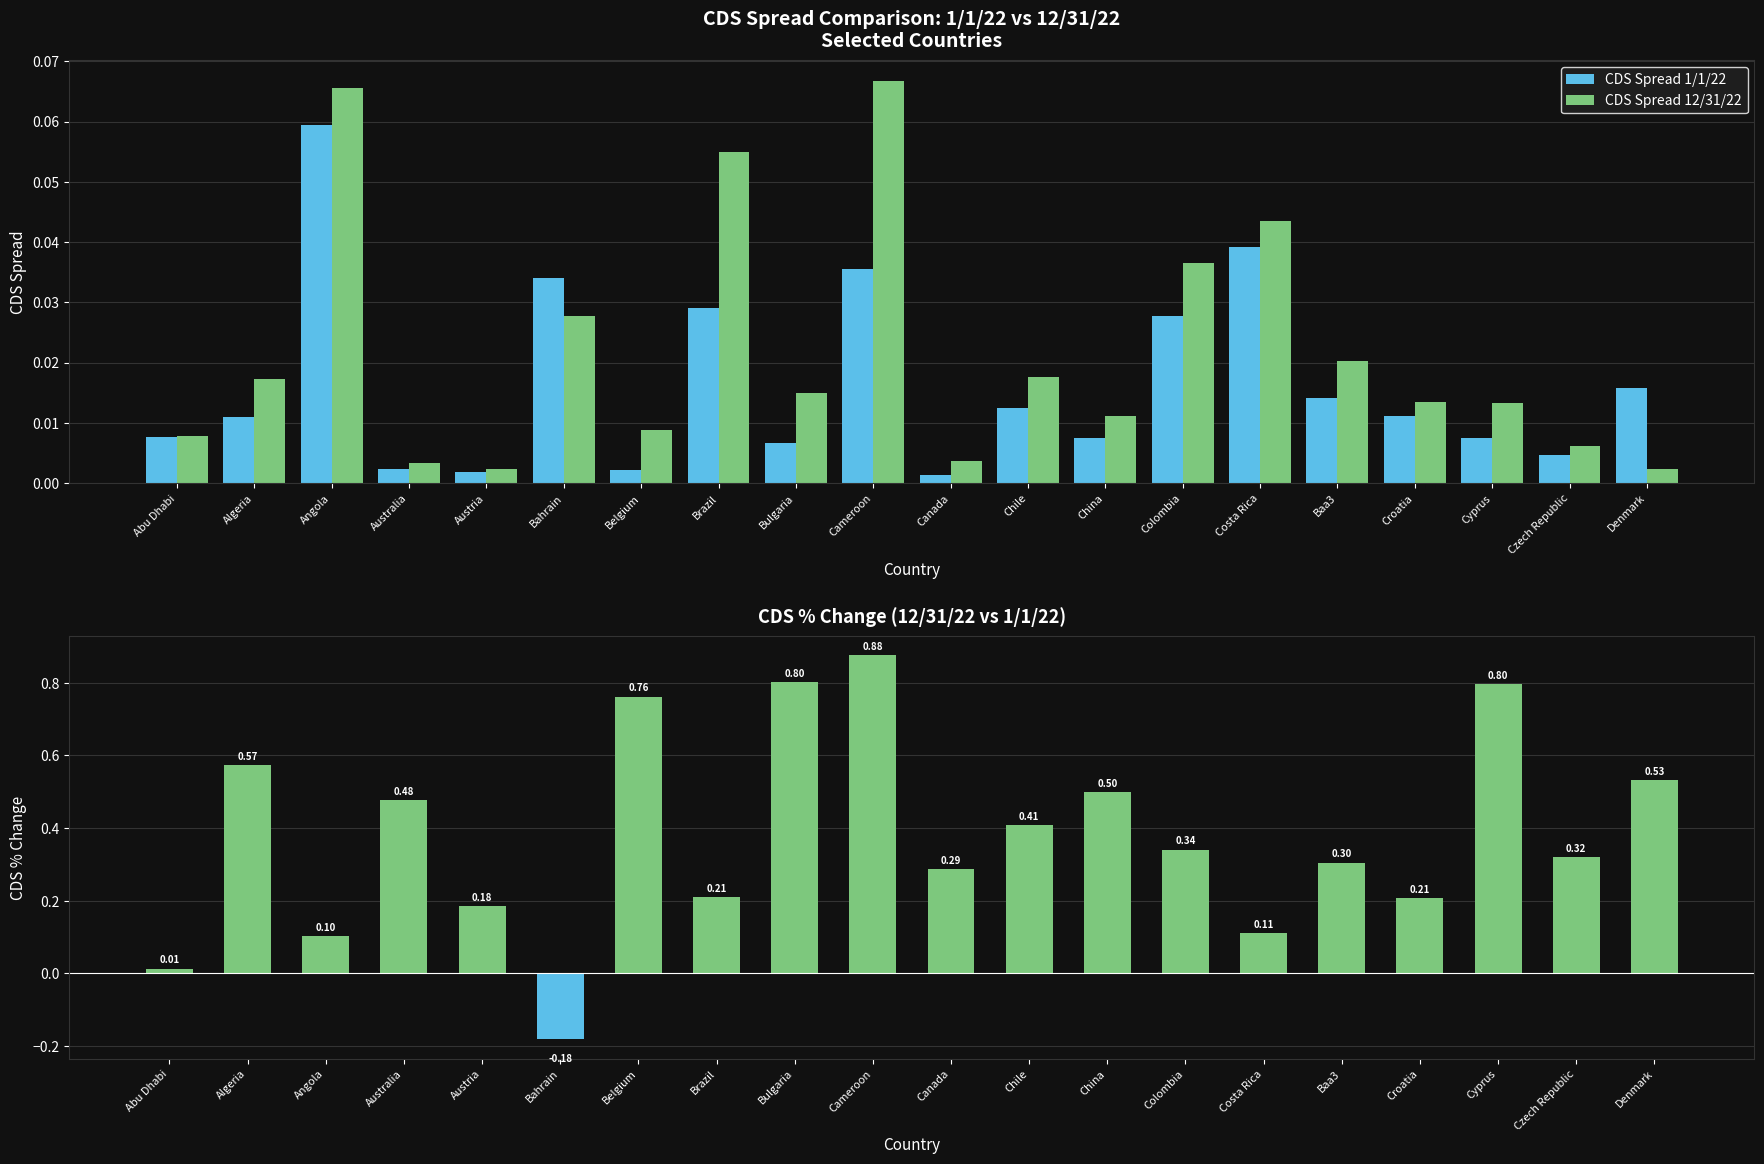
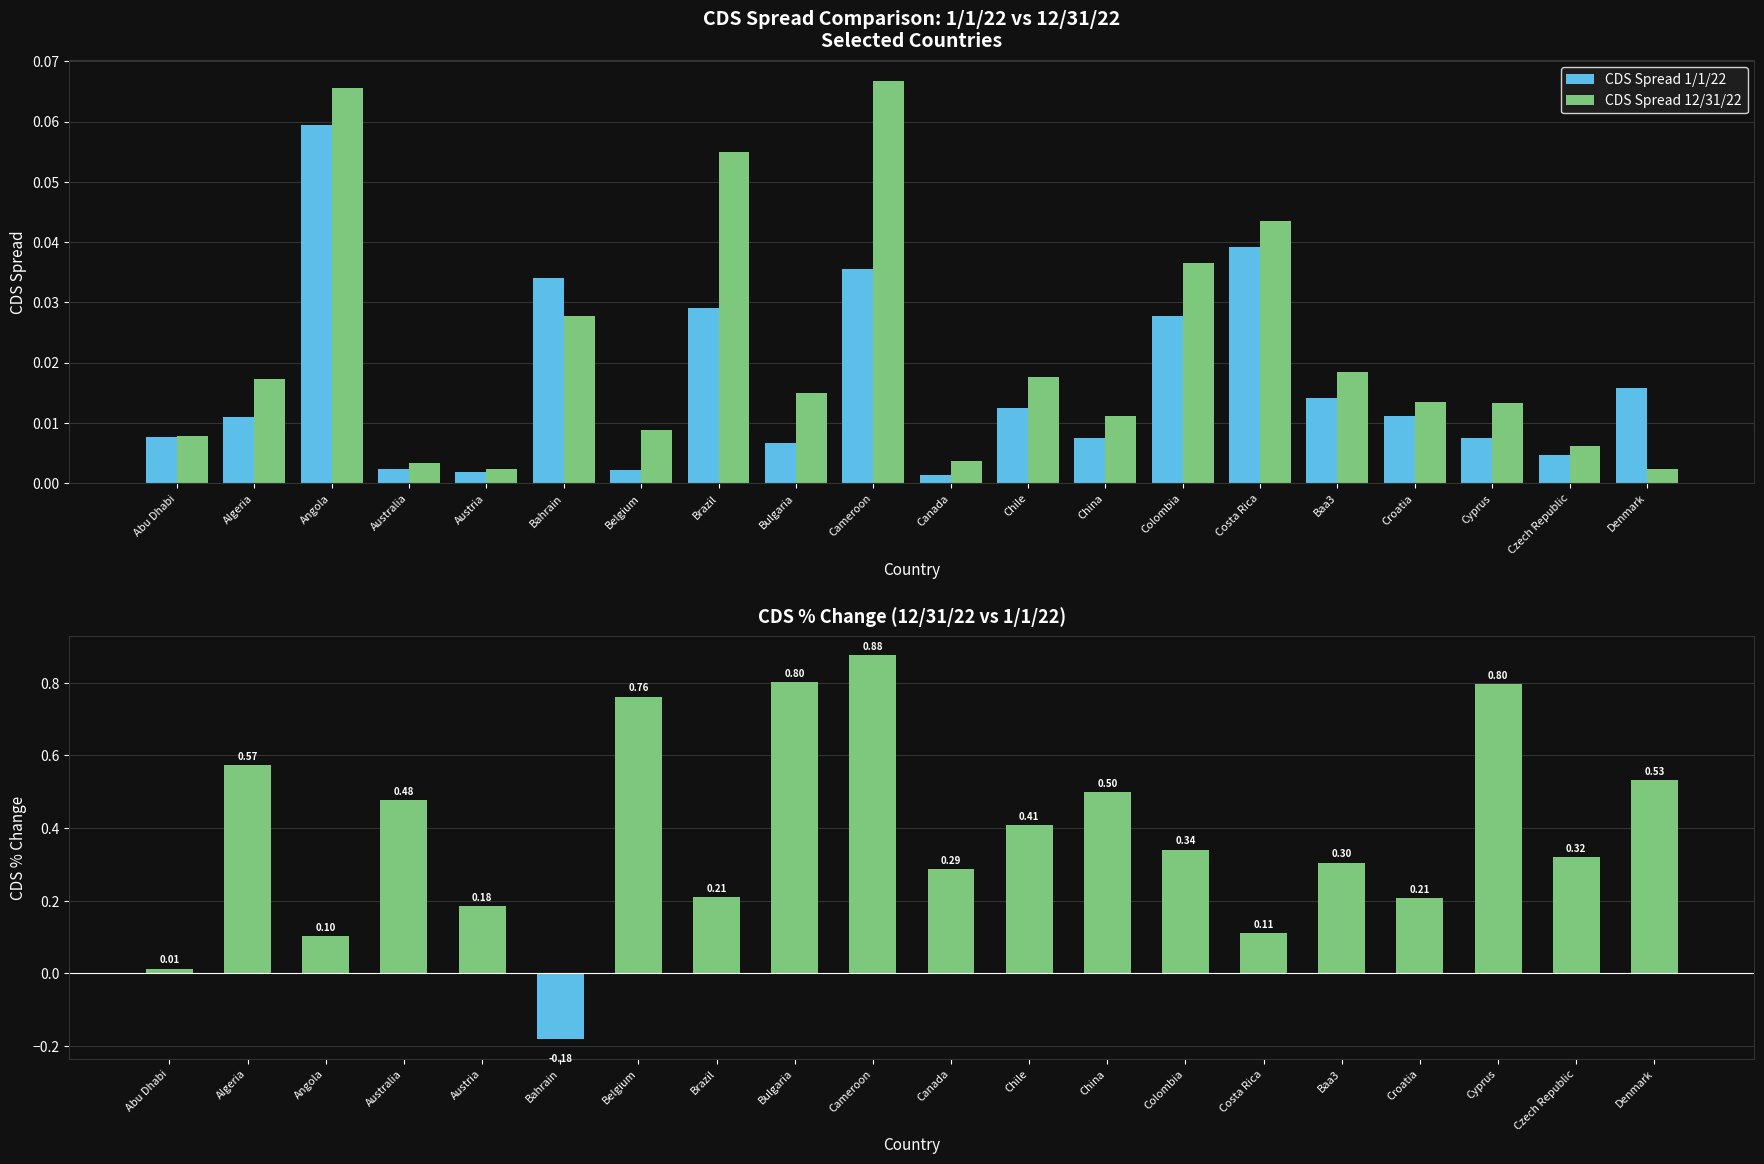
CDS Spread Comparison: 1/1/22 vs 12/31/22 Selected Countries, CDS Spread 12/31/22, Baa3: 0.020 -> 0.018
